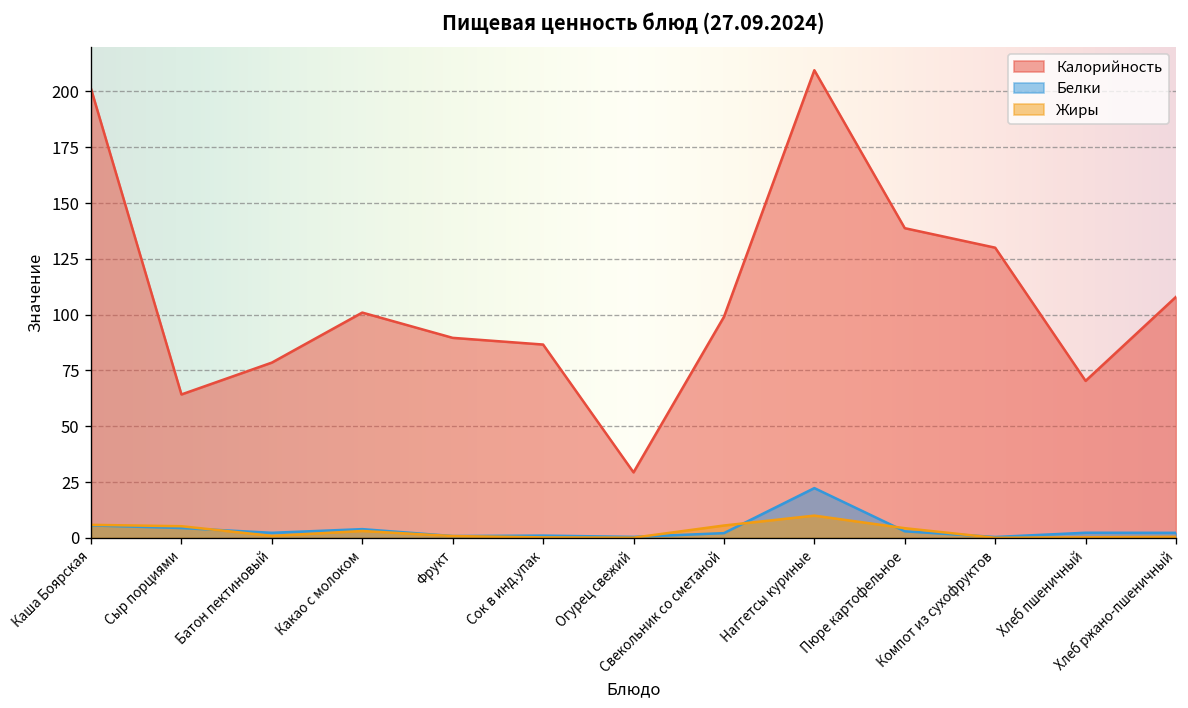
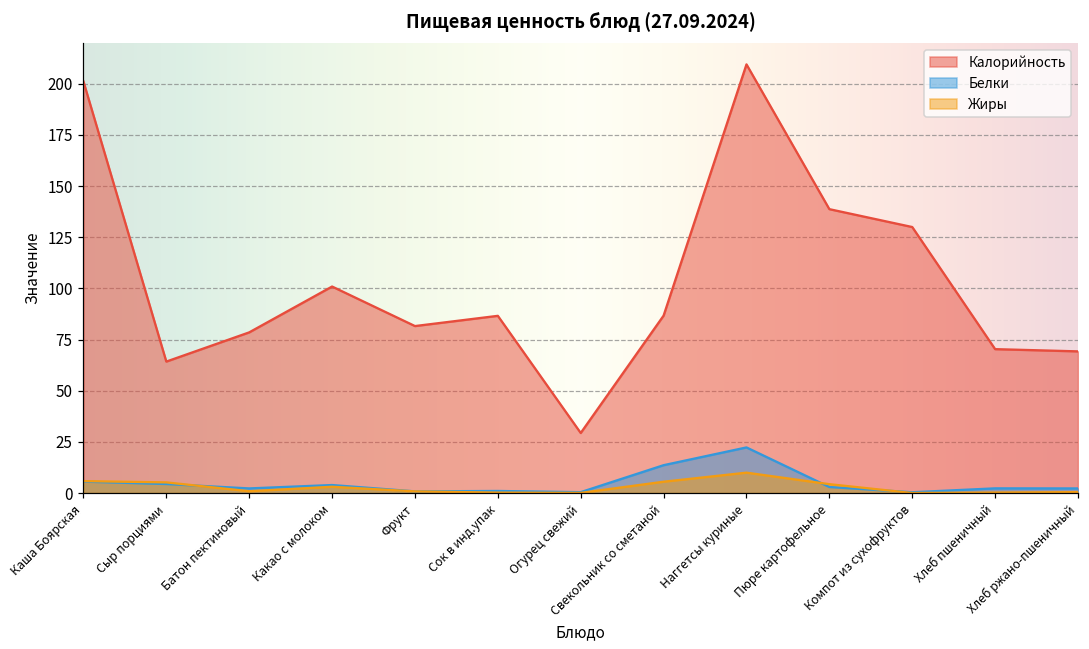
Калорийность, Фрукт: 90 -> 82
Калорийность, Свекольник со сметаной: 99 -> 87
Белки, Свекольник со сметаной: 2 -> 14
Калорийность, Хлеб ржано-пшеничный: 108 -> 69
